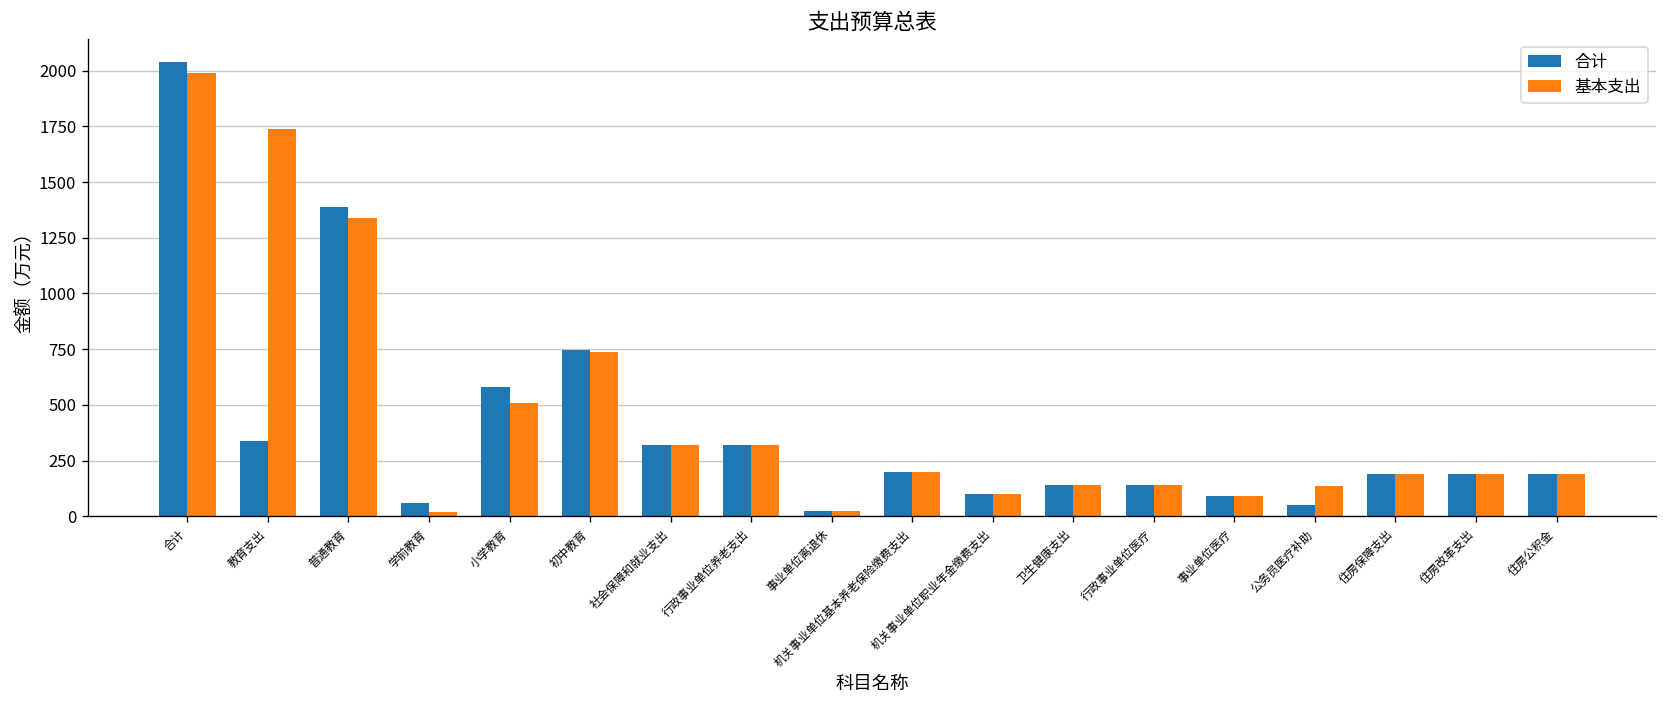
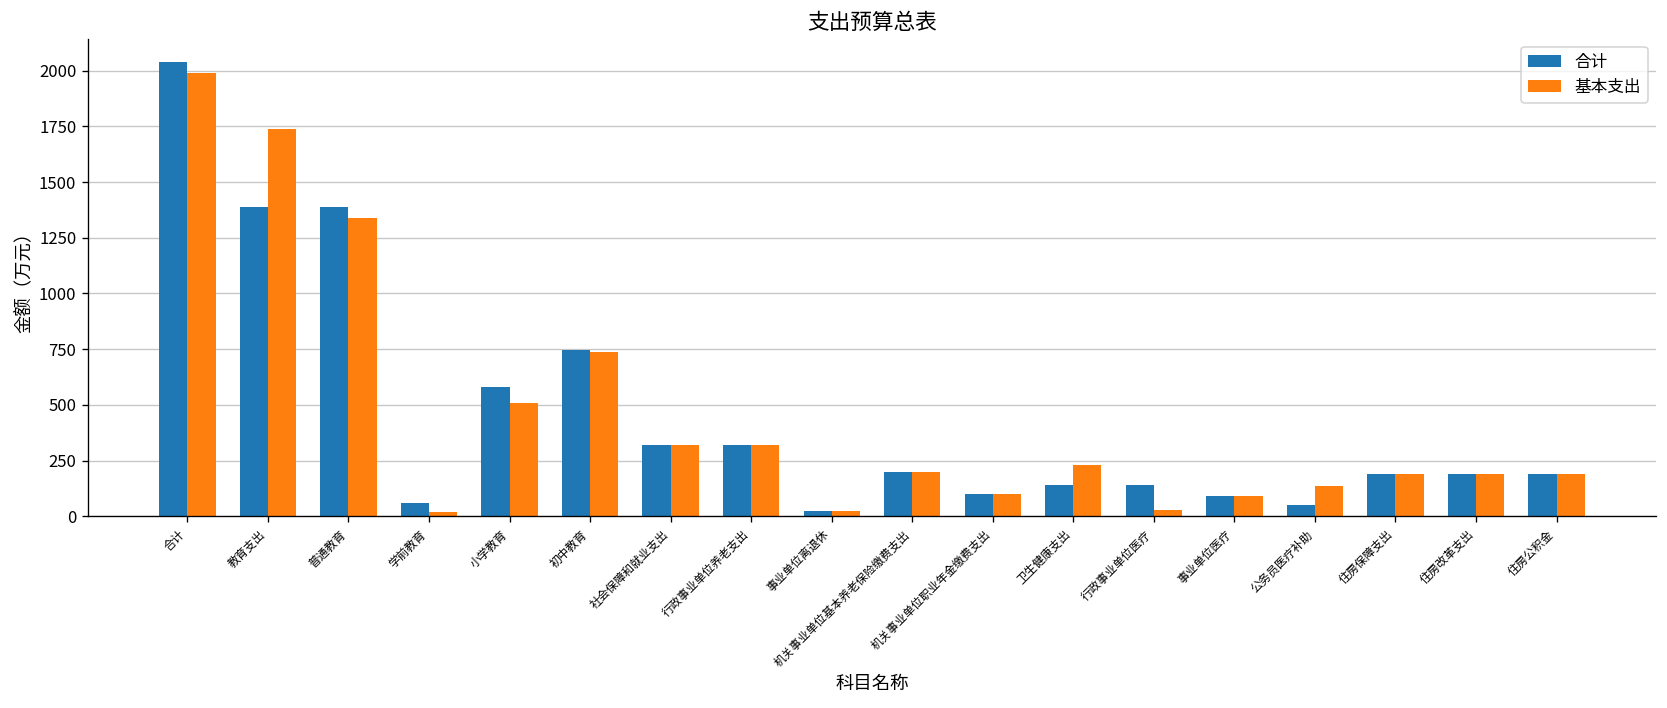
合计, 教育支出: 340 -> 1390
基本支出, 卫生健康支出: 140 -> 230
基本支出, 行政事业单位医疗: 140 -> 30
